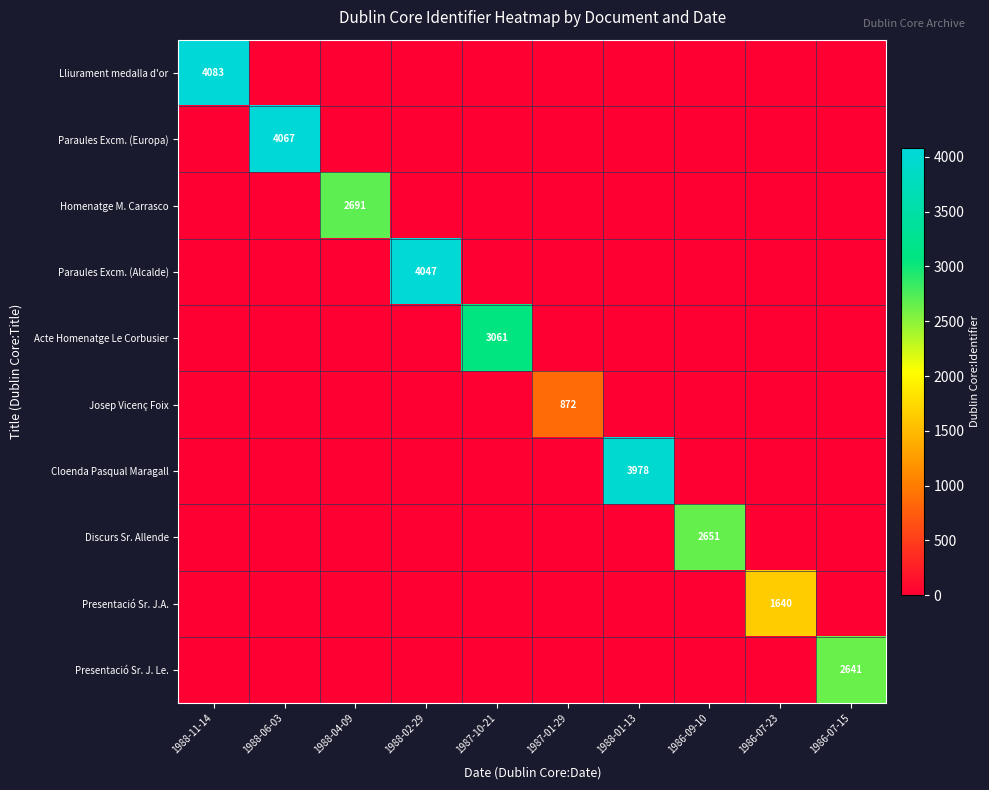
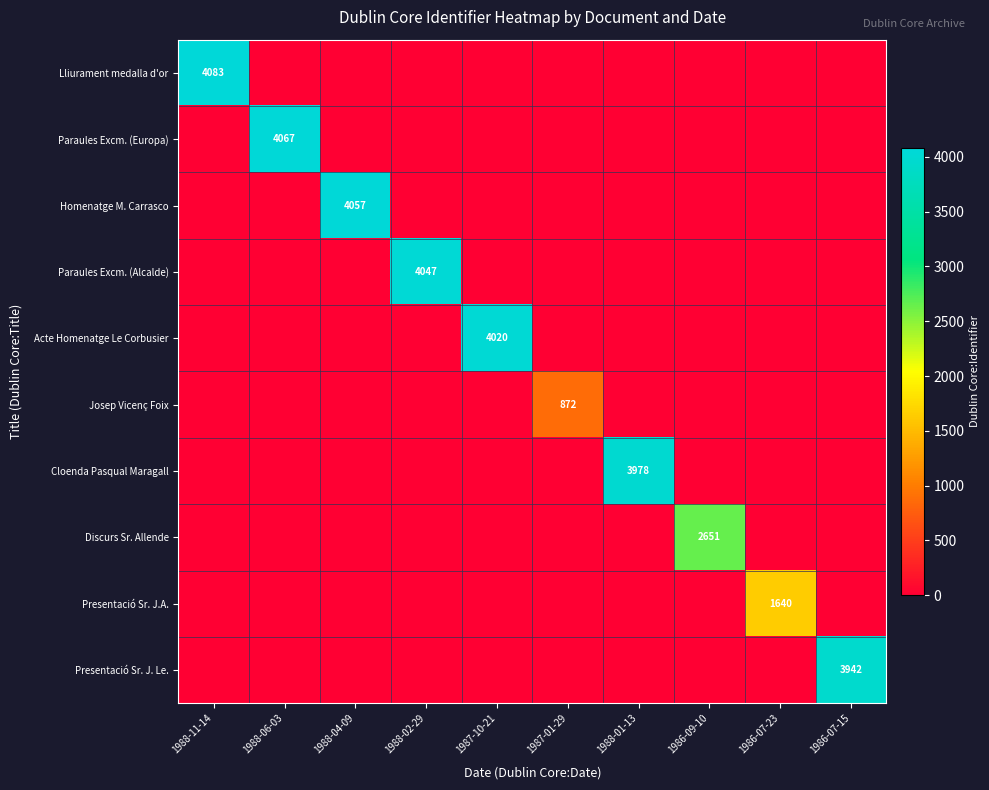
Homenatge M. Carrasco, 1988-04-09: 2691 -> 4057
Acte Homenatge Le Corbusier, 1987-10-21: 3061 -> 4020
Presentació Sr. J. Le., 1986-07-15: 2641 -> 3942
